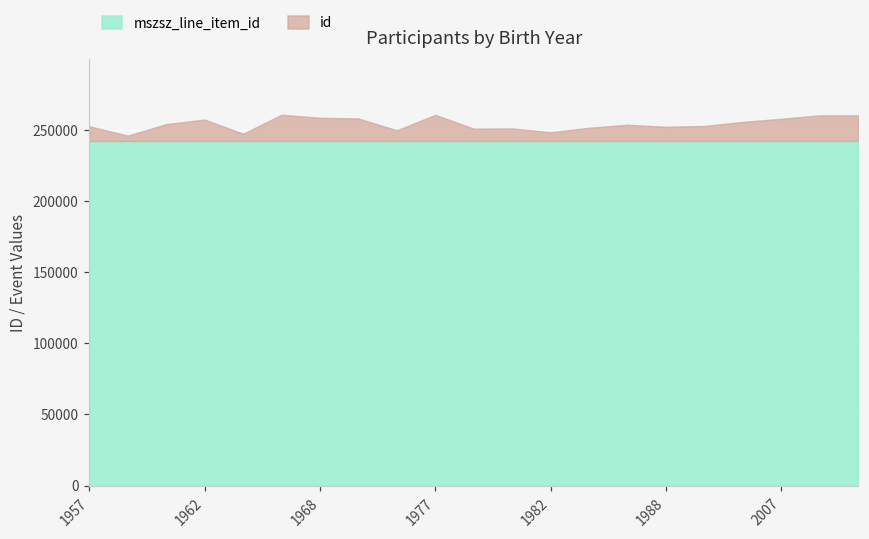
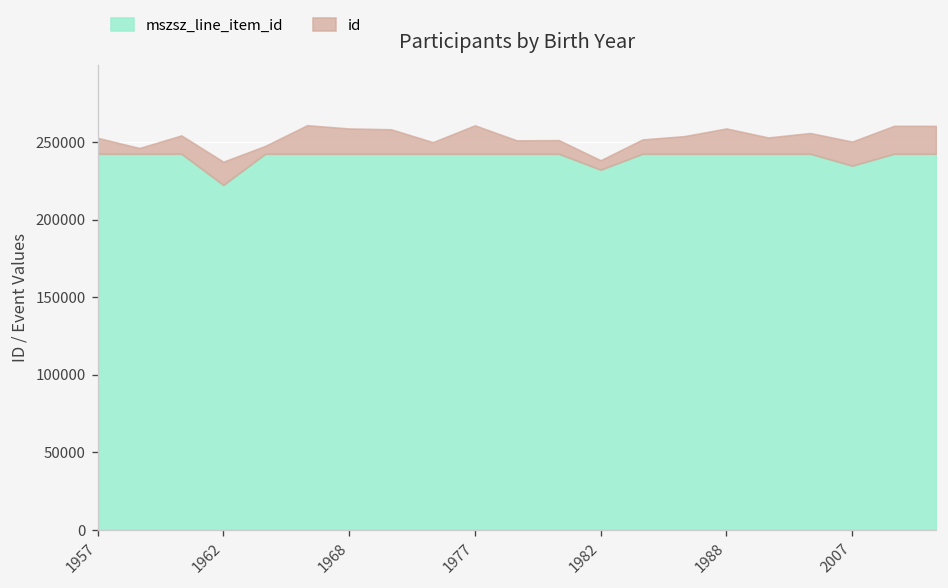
mszsz_line_item_id, 1962: 242000 -> 222000
mszsz_line_item_id, 1982: 242000 -> 232000
id, 1988: 10000 -> 16000
mszsz_line_item_id, 2007: 242000 -> 235000
